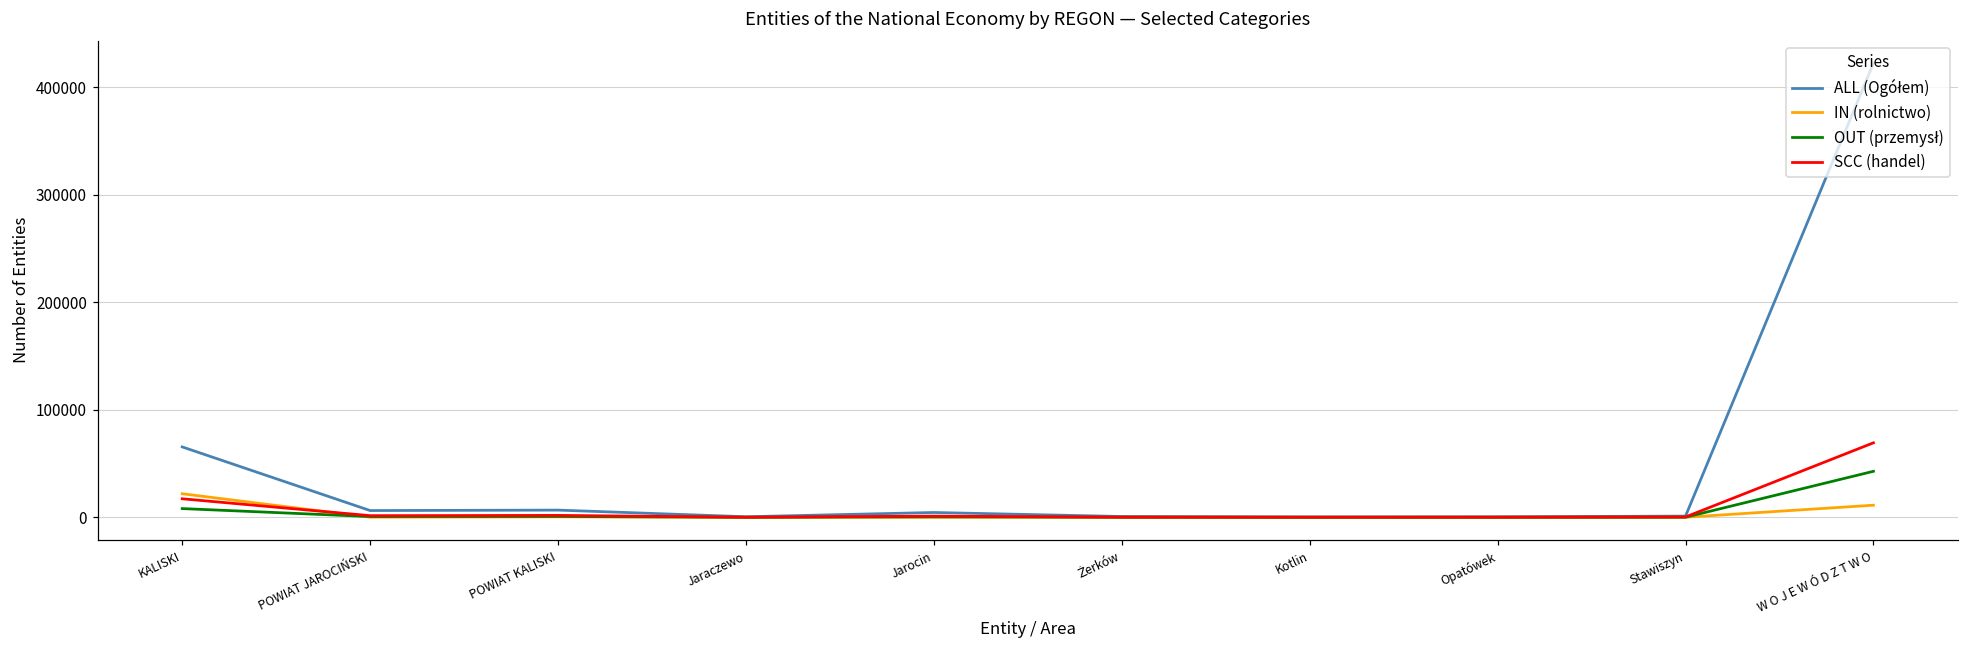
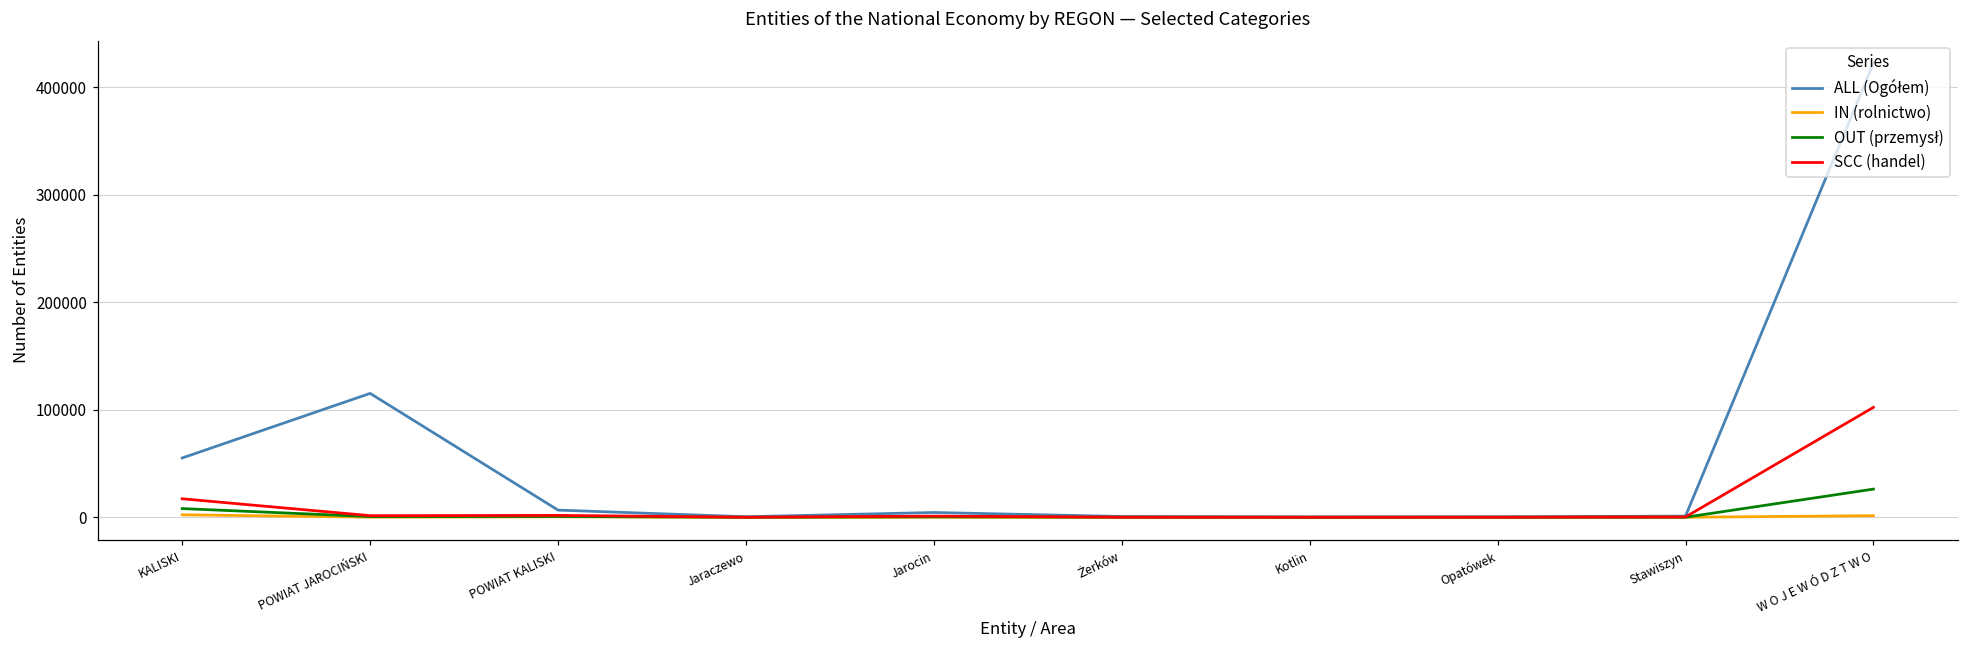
ALL (Ogółem), KALISKI: 70000 -> 60000
IN (rolnictwo), KALISKI: 20000 -> 0
ALL (Ogółem), POWIAT JAROCIŃSKI: 10000 -> 120000
IN (rolnictwo), W O J E W Ó D Z T W O: 10000 -> 0
OUT (przemysł), W O J E W Ó D Z T W O: 40000 -> 30000
SCC (handel), W O J E W Ó D Z T W O: 70000 -> 100000
